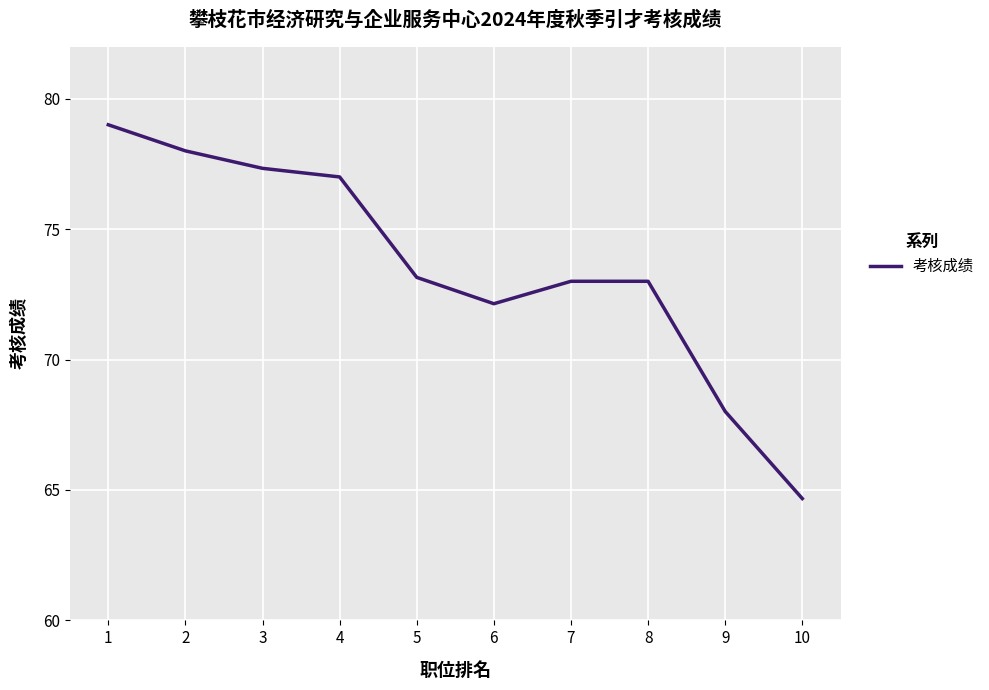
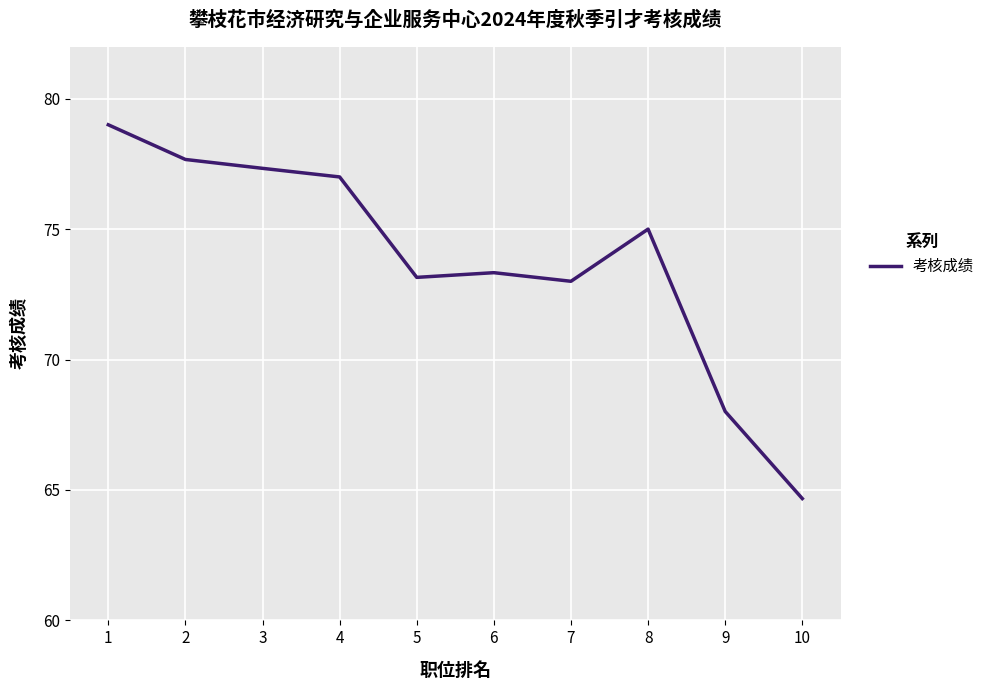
2: 78.0 -> 77.7
6: 72.1 -> 73.3
8: 73 -> 75
